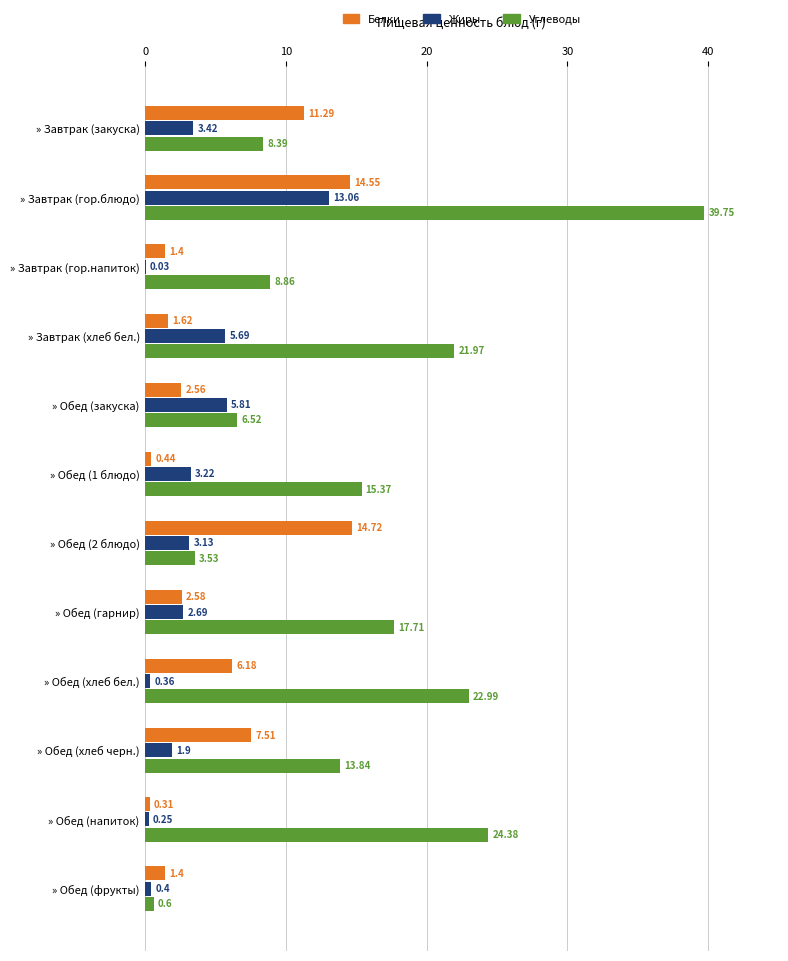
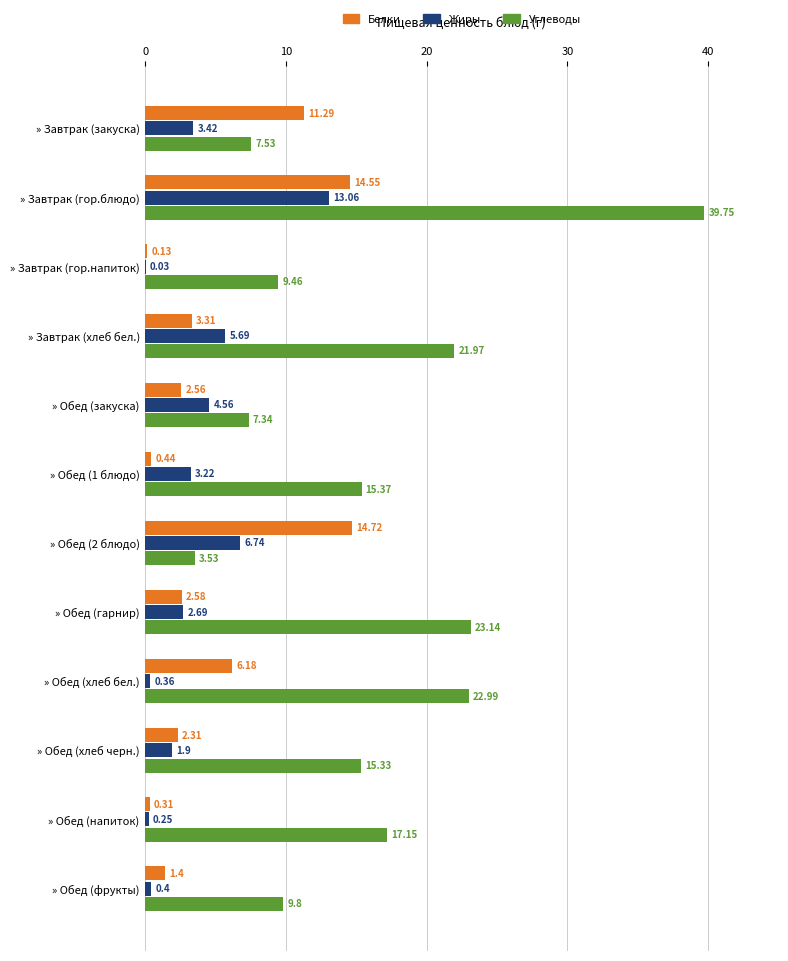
Углеводы, » Завтрак (закуска): 8.39 -> 7.53
Белки, » Завтрак (гор.напиток): 1.4 -> 0.13
Углеводы, » Завтрак (гор.напиток): 8.86 -> 9.46
Белки, » Завтрак (хлеб бел.): 1.62 -> 3.31
Жиры, » Обед (закуска): 5.81 -> 4.56
Углеводы, » Обед (закуска): 6.52 -> 7.34
Жиры, » Обед (2 блюдо): 3.13 -> 6.74
Углеводы, » Обед (гарнир): 17.71 -> 23.14
Белки, » Обед (хлеб черн.): 7.51 -> 2.31
Углеводы, » Обед (хлеб черн.): 13.84 -> 15.33
Углеводы, » Обед (напиток): 24.38 -> 17.15
Углеводы, » Обед (фрукты): 0.6 -> 9.8
